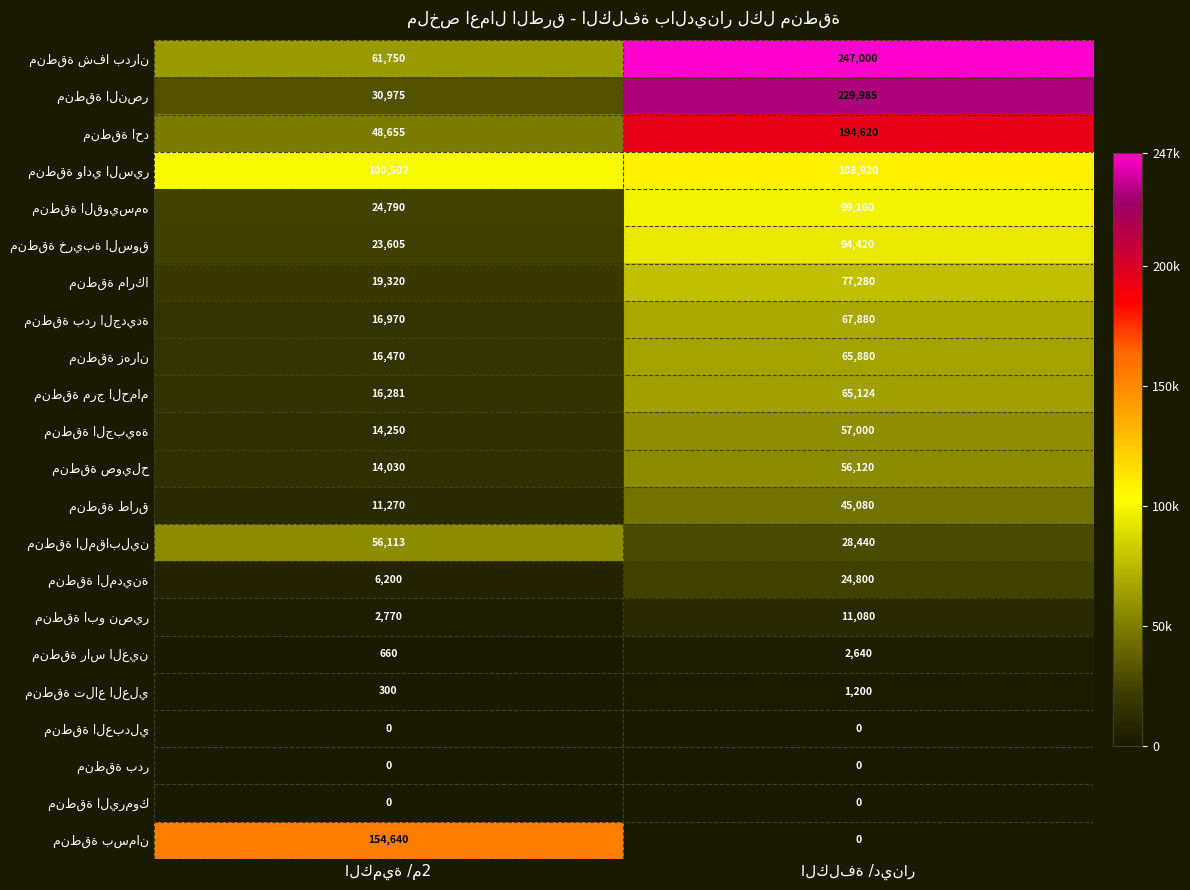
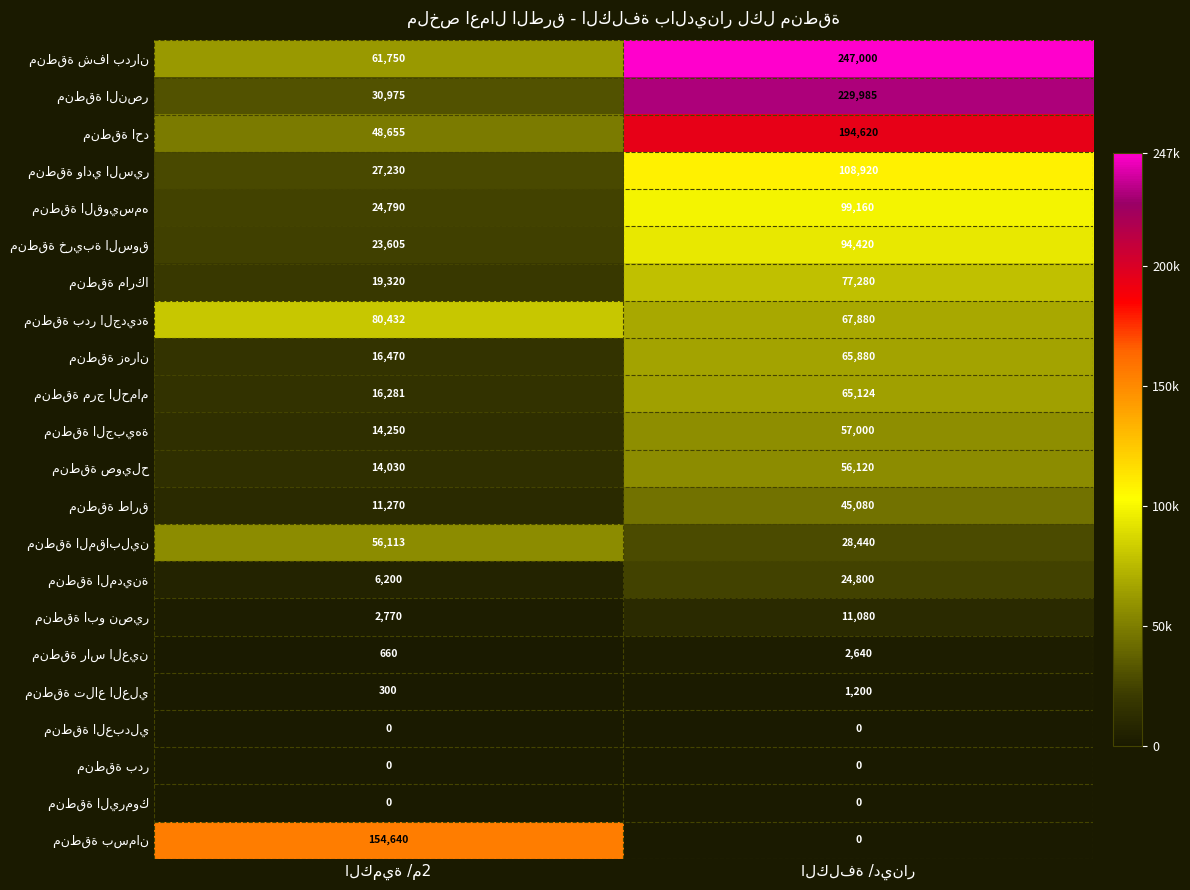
منطقة وادي السير, الكمية /م2: 100,502 -> 27,230
منطقة بدر الجديدة, الكمية /م2: 16,970 -> 80,432
